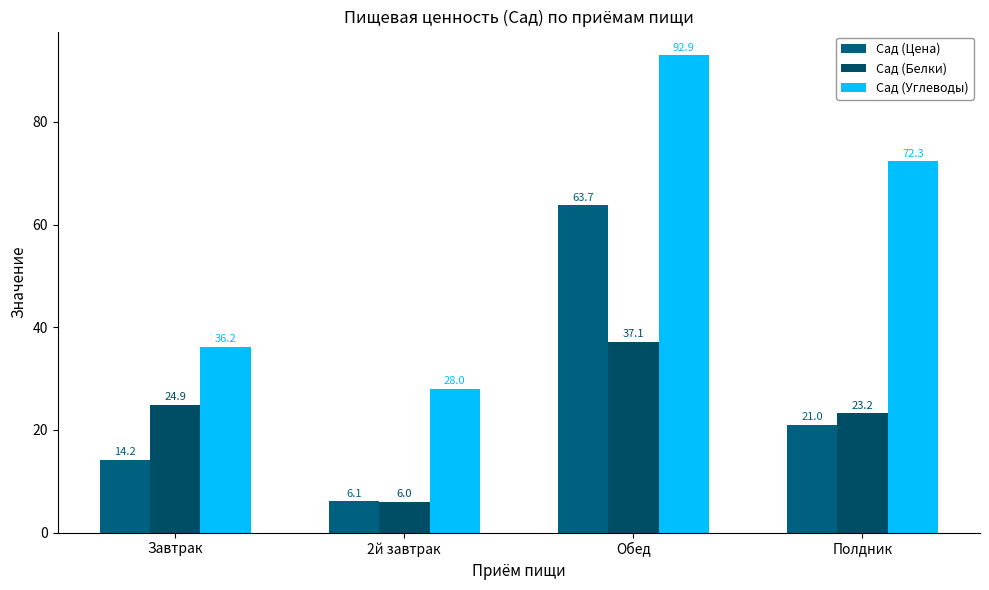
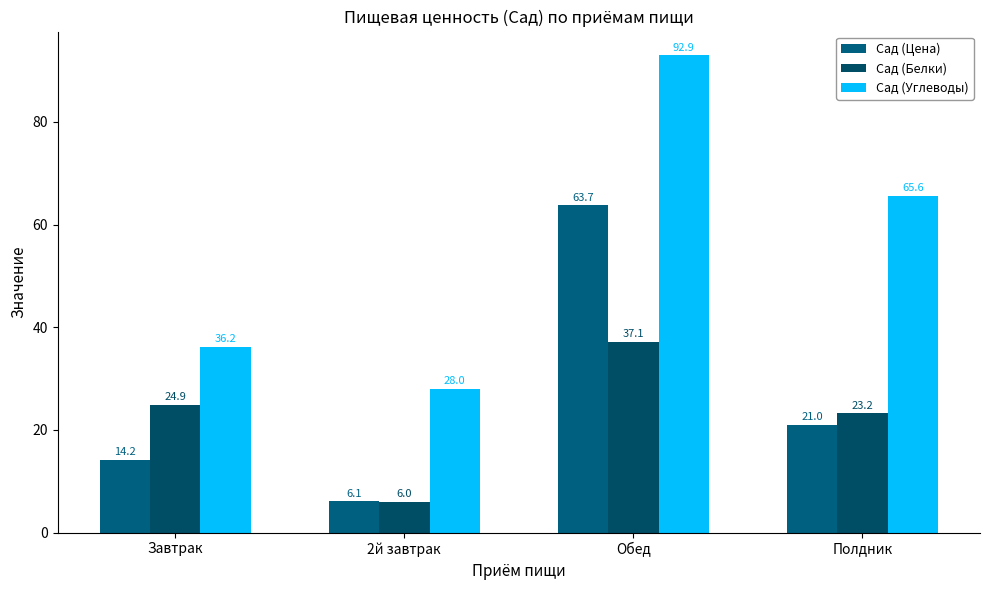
Сад (Углеводы), Полдник: 72.3 -> 65.6
